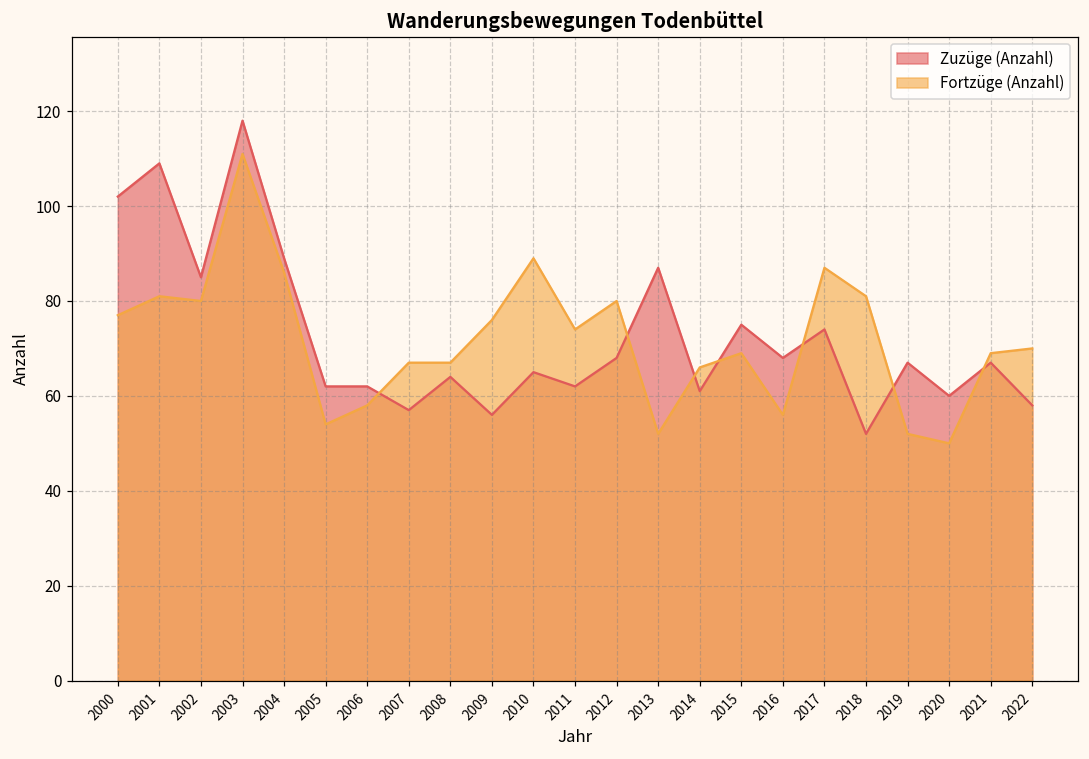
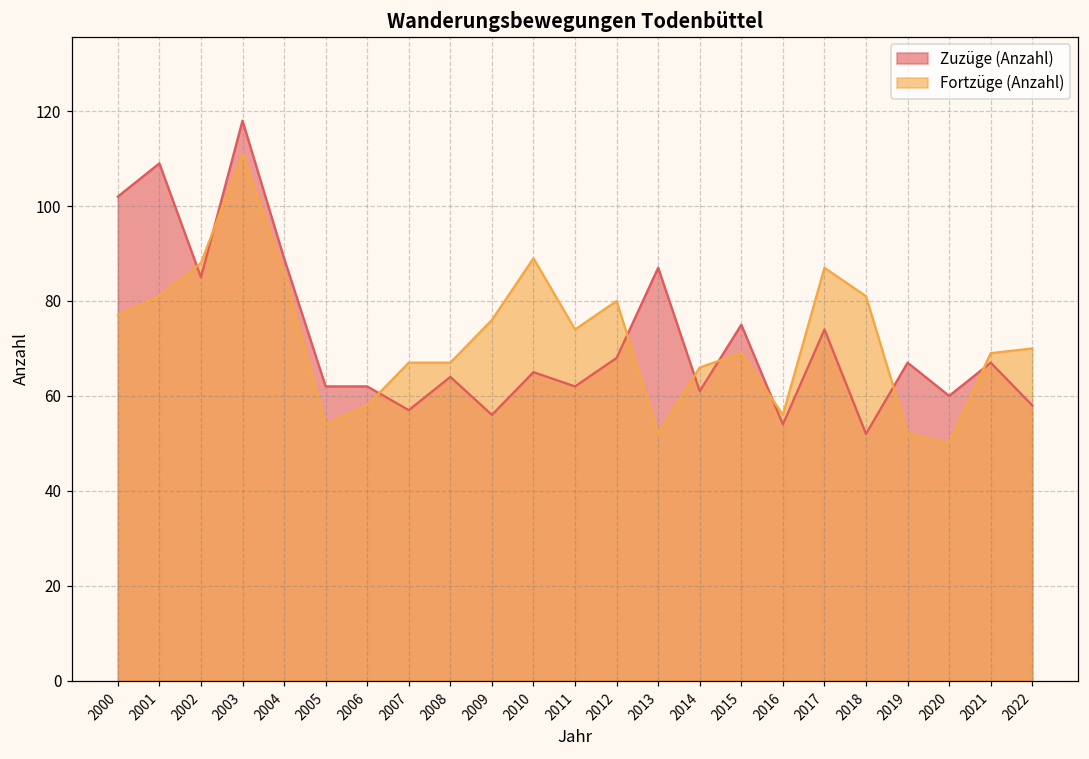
Fortzüge (Anzahl), 2002: 80 -> 88
Zuzüge (Anzahl), 2016: 68 -> 54
